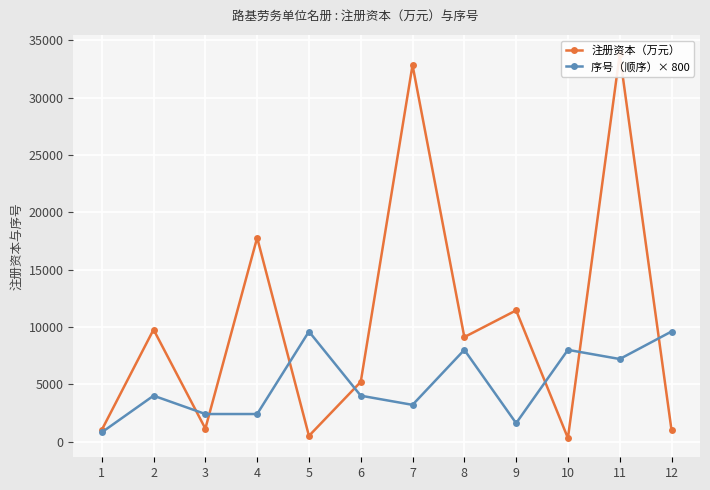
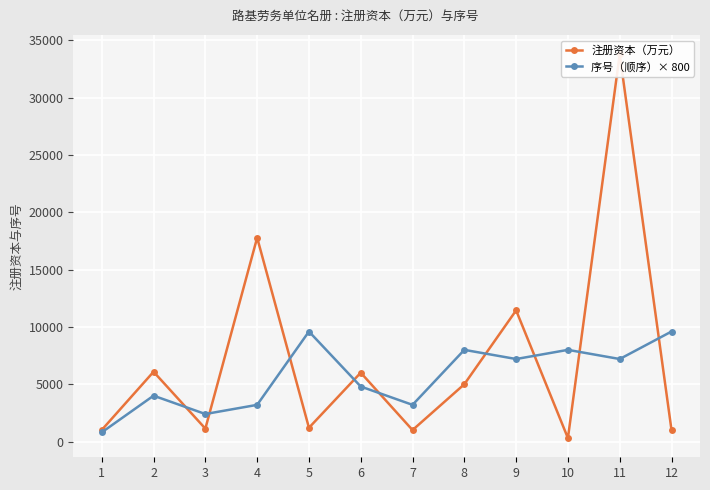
注册资本（万元）, 2: 9800 -> 6100
序号（顺序）× 800, 4: 2400 -> 3200
注册资本（万元）, 5: 500 -> 1200
注册资本（万元）, 6: 5200 -> 6000
序号（顺序）× 800, 6: 4000 -> 4800
注册资本（万元）, 7: 32900 -> 1000
注册资本（万元）, 8: 9100 -> 5000
序号（顺序）× 800, 9: 1600 -> 7200
